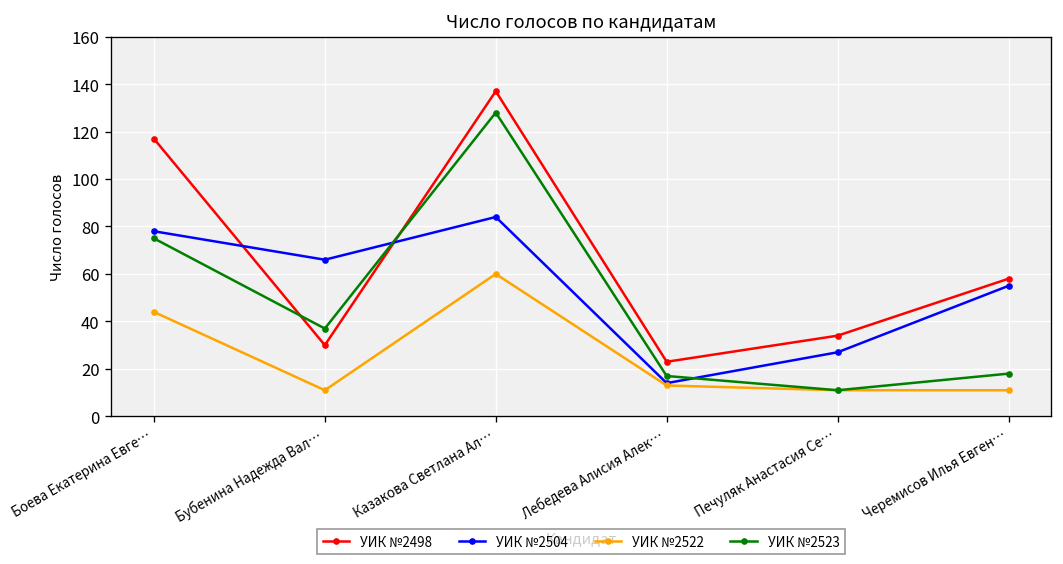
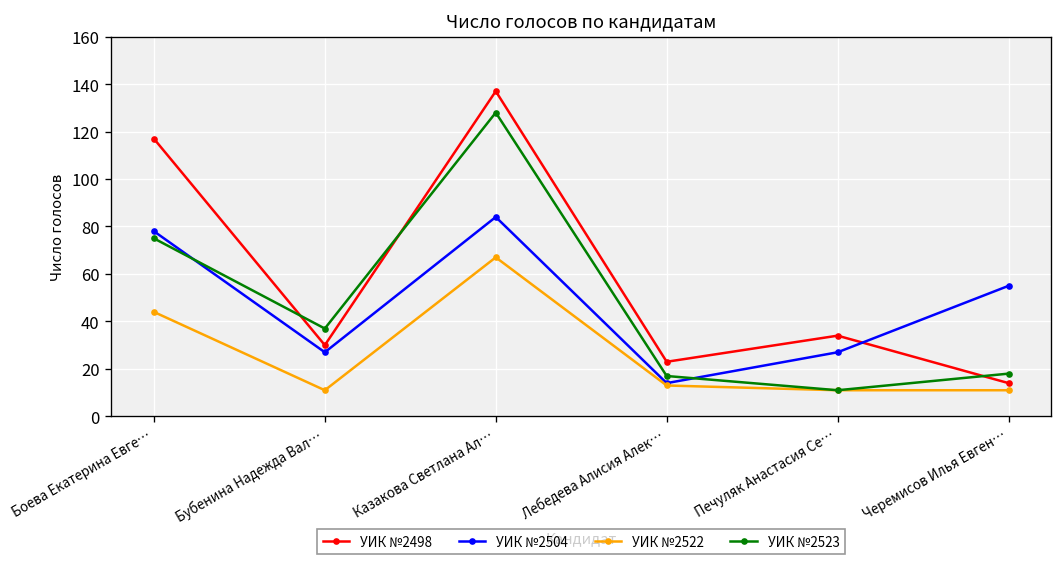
УИК №2504, Бубенина Надежда Вал…: 66 -> 27
УИК №2522, Казакова Светлана Ал…: 60 -> 67
УИК №2498, Черемисов Илья Евген…: 58 -> 14
